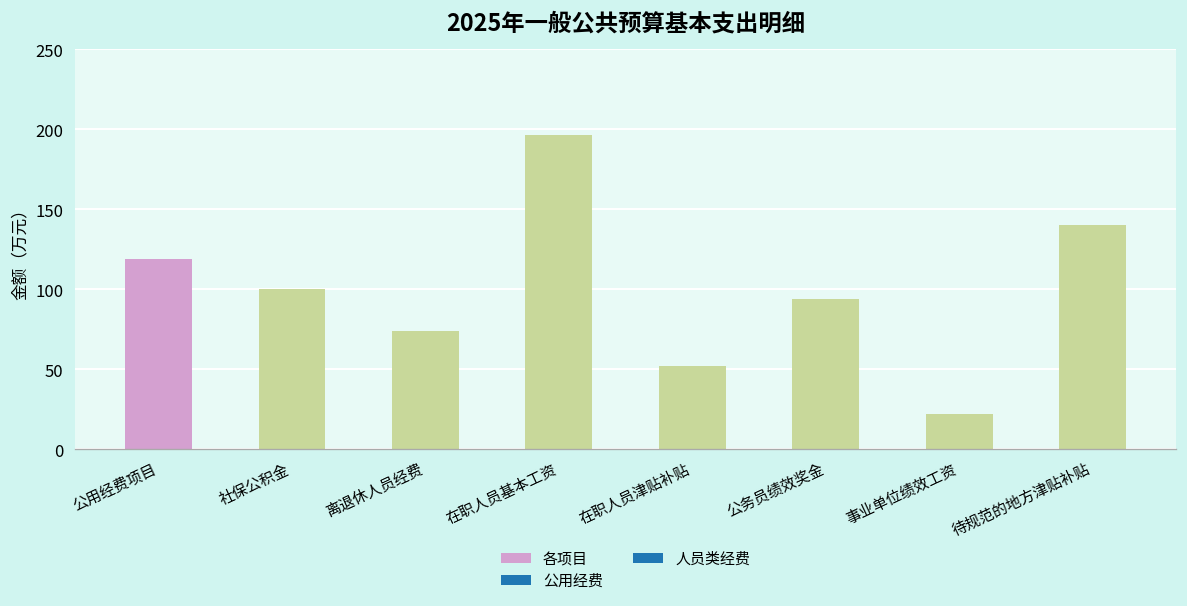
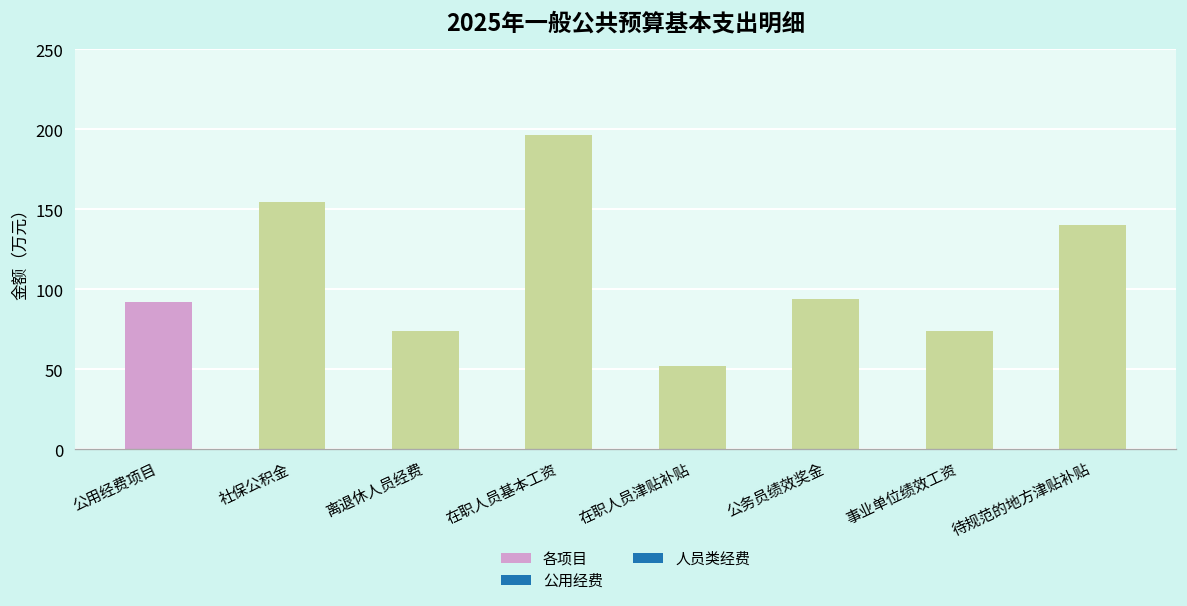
公用经费项目: 119 -> 92
社保公积金: 100 -> 155
事业单位绩效工资: 22 -> 74
